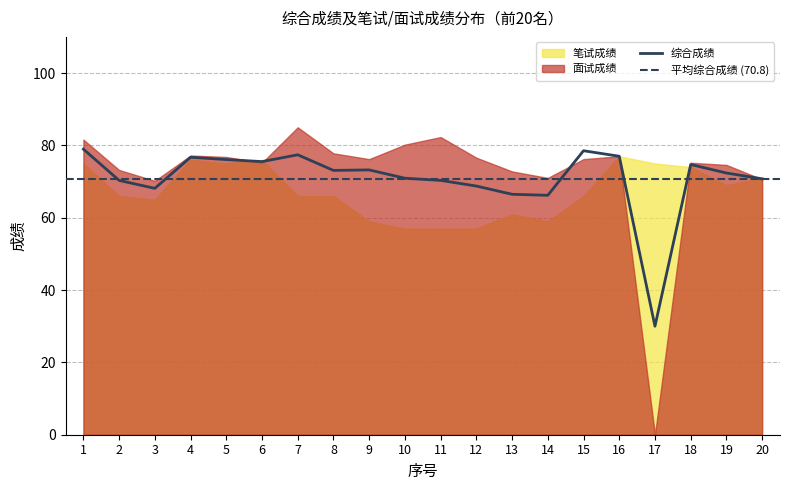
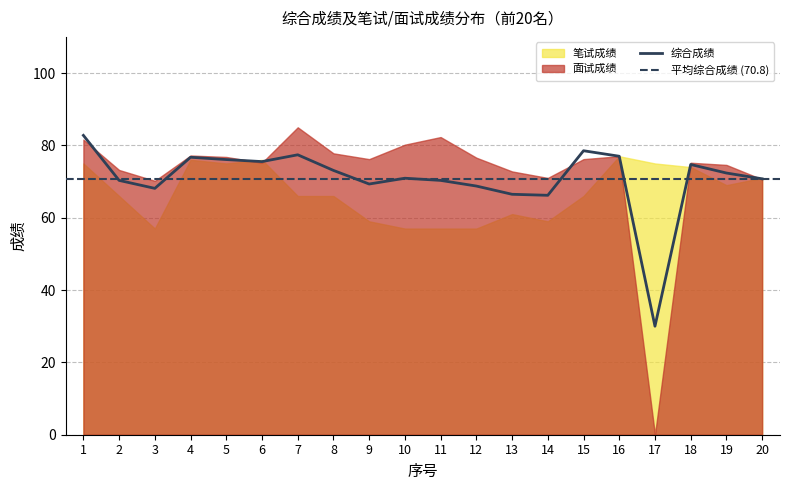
综合成绩, 1: 79 -> 83
笔试成绩, 3: 65 -> 57
综合成绩, 9: 73 -> 69
